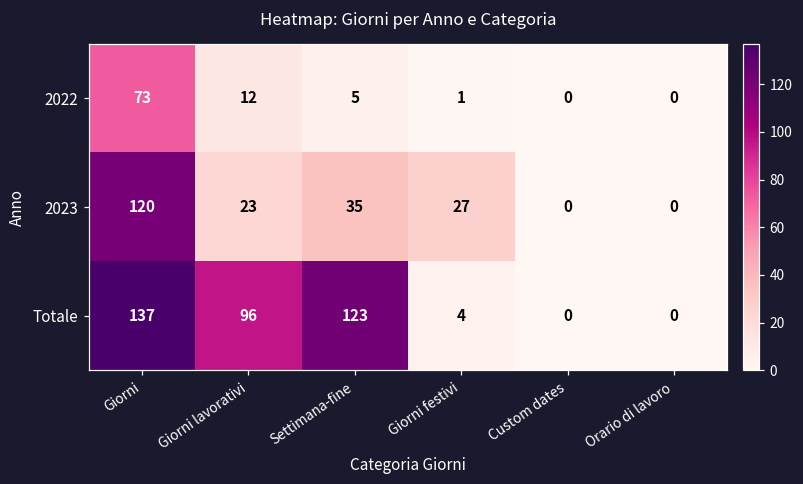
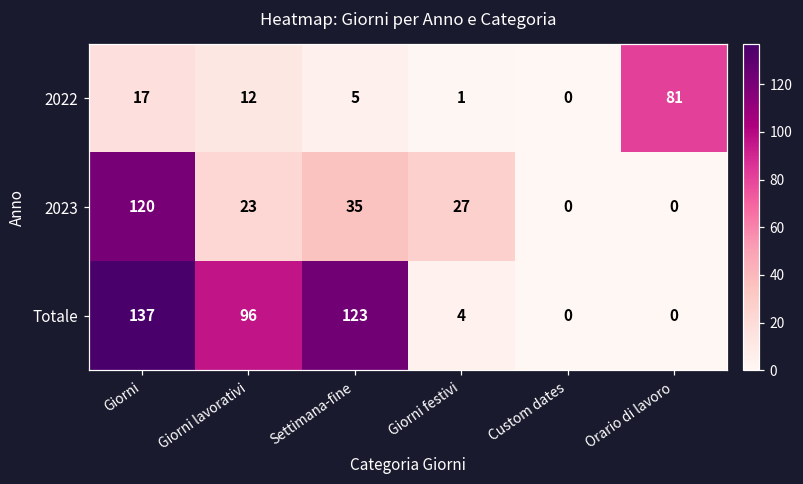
2022, Giorni: 73 -> 17
2022, Orario di lavoro: 0 -> 81
